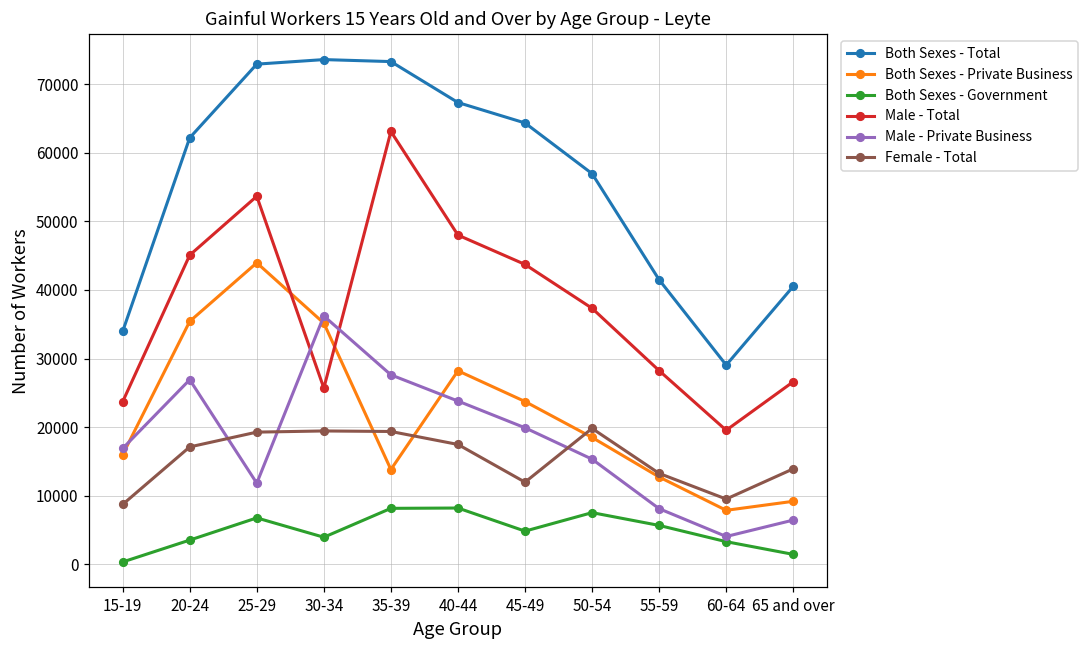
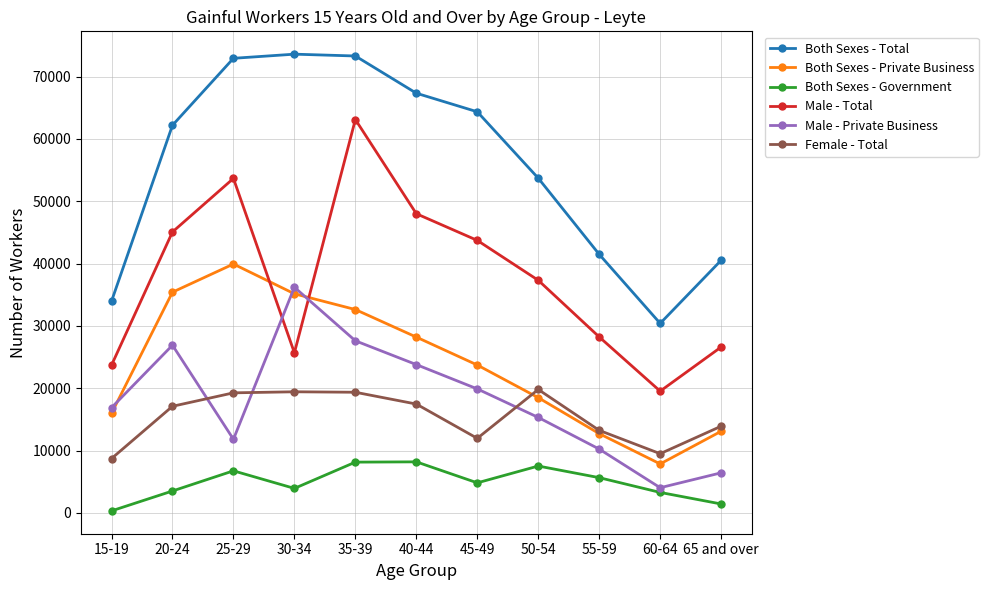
Both Sexes - Private Business, 25-29: 44000 -> 40000
Both Sexes - Private Business, 35-39: 14000 -> 33000
Both Sexes - Total, 50-54: 57000 -> 54000
Male - Private Business, 55-59: 8000 -> 10000
Both Sexes - Total, 60-64: 29000 -> 30000
Both Sexes - Private Business, 65 and over: 9000 -> 13000
